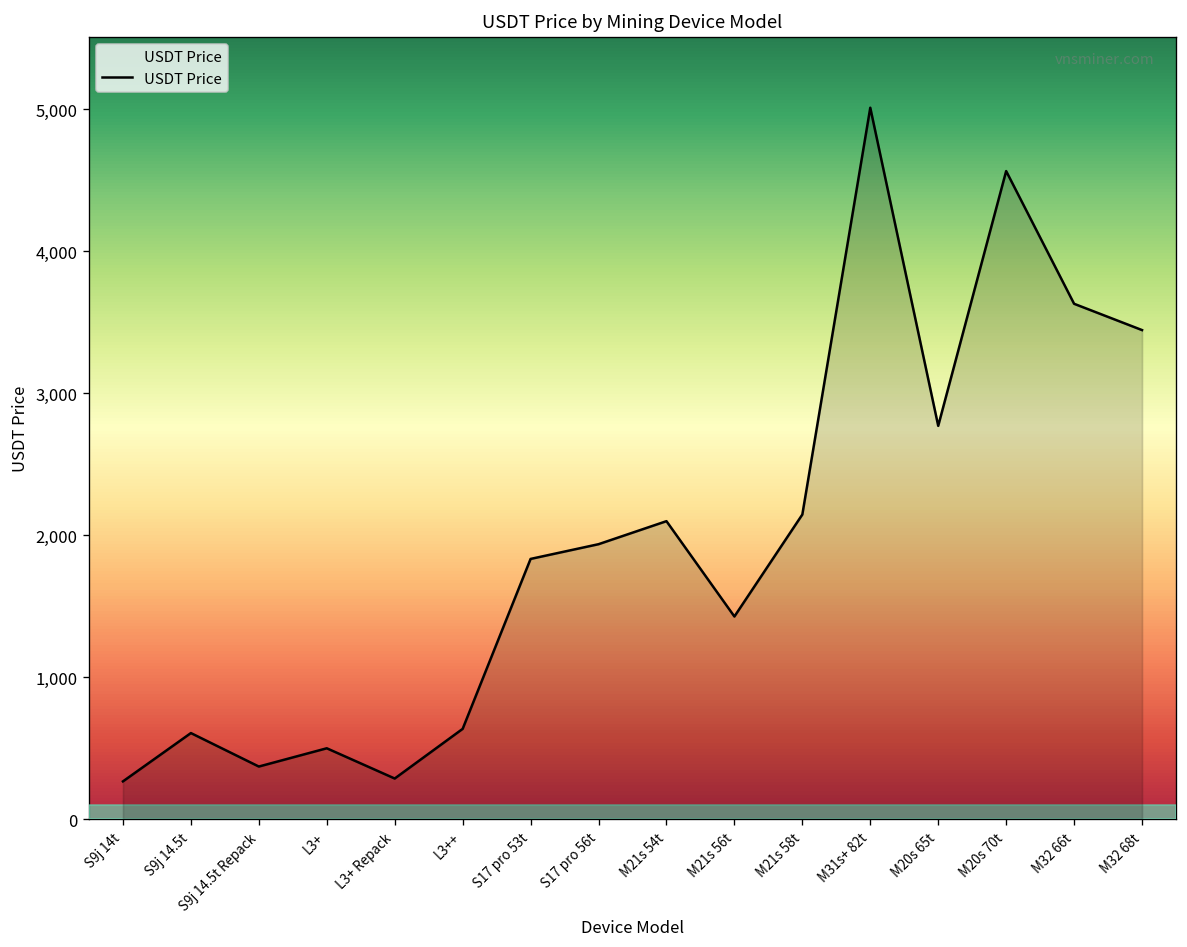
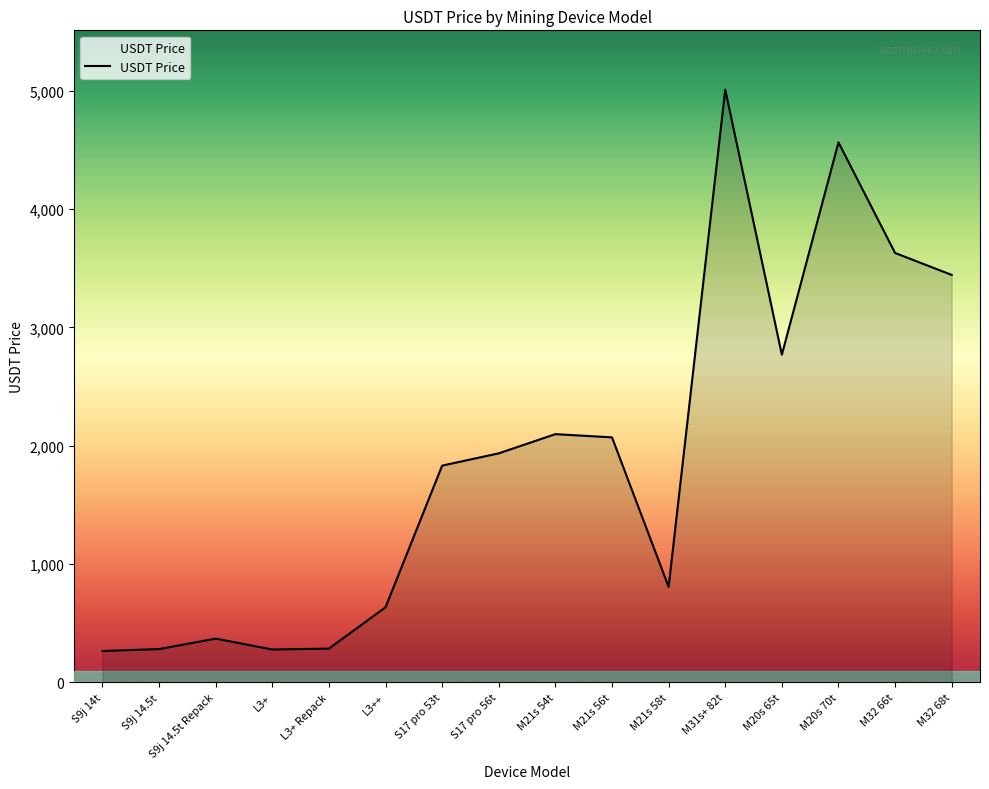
S9j 14.5t: 610 -> 280
L3+: 500 -> 280
M21s 56t: 1,430 -> 2,070
M21s 58t: 2,140 -> 810
